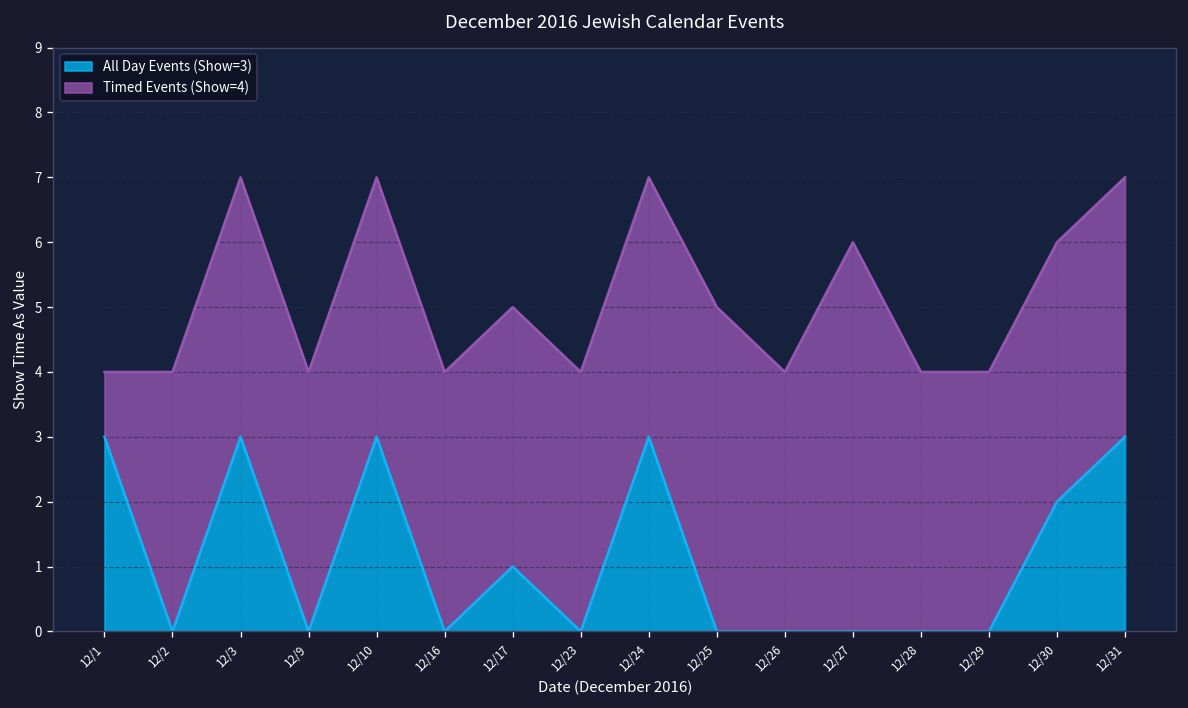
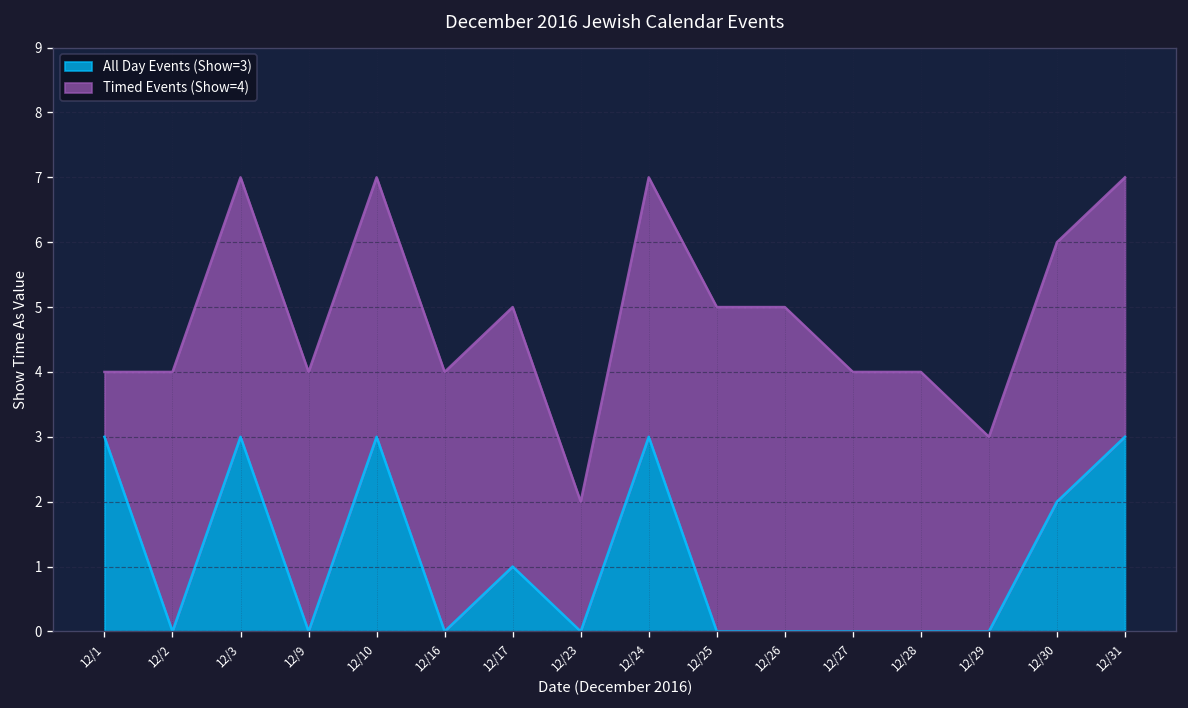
Timed Events (Show=4), 12/23: 4 -> 2
Timed Events (Show=4), 12/26: 4 -> 5
Timed Events (Show=4), 12/27: 6 -> 4
Timed Events (Show=4), 12/29: 4 -> 3
